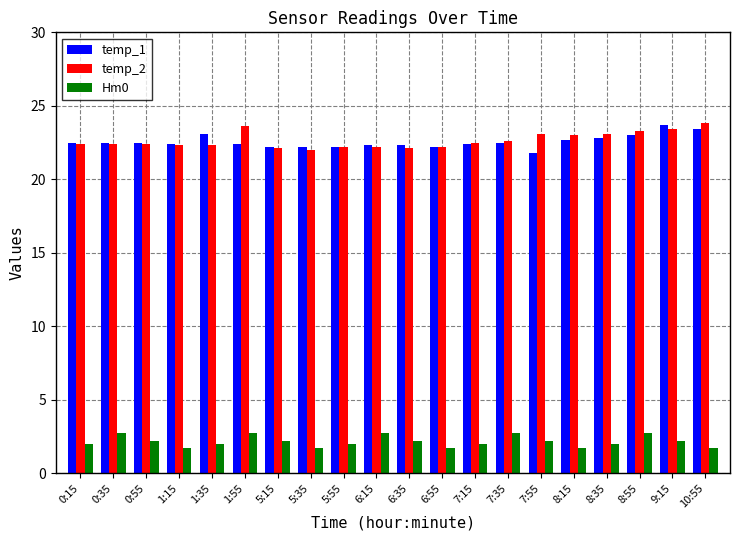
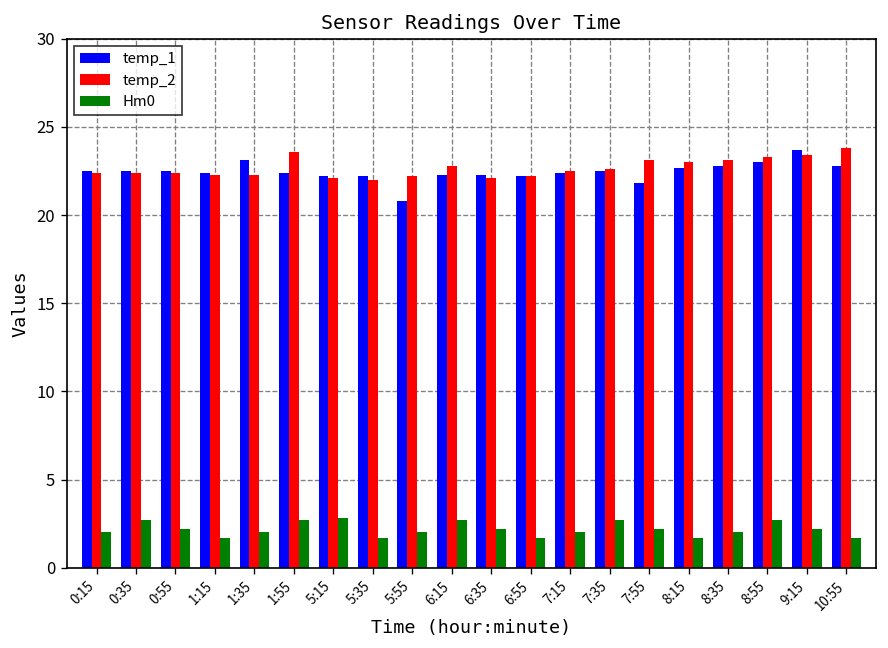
Hm0, 5:15: 2.2 -> 2.8
temp_1, 5:55: 22.2 -> 20.8
temp_2, 6:15: 22.2 -> 22.8
temp_1, 10:55: 23.4 -> 22.8
